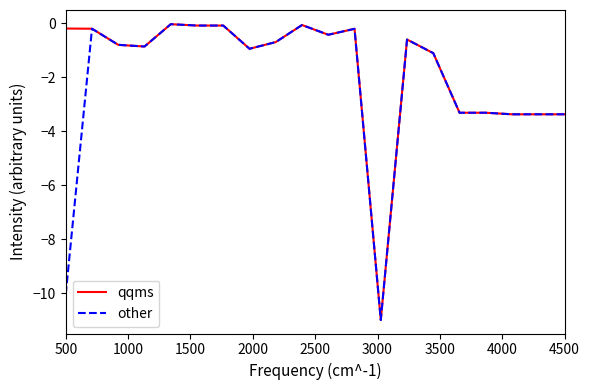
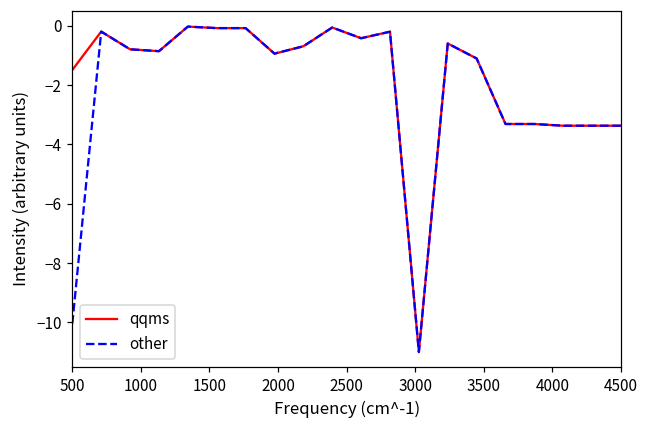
qqms, 500: -0.2 -> -1.5
